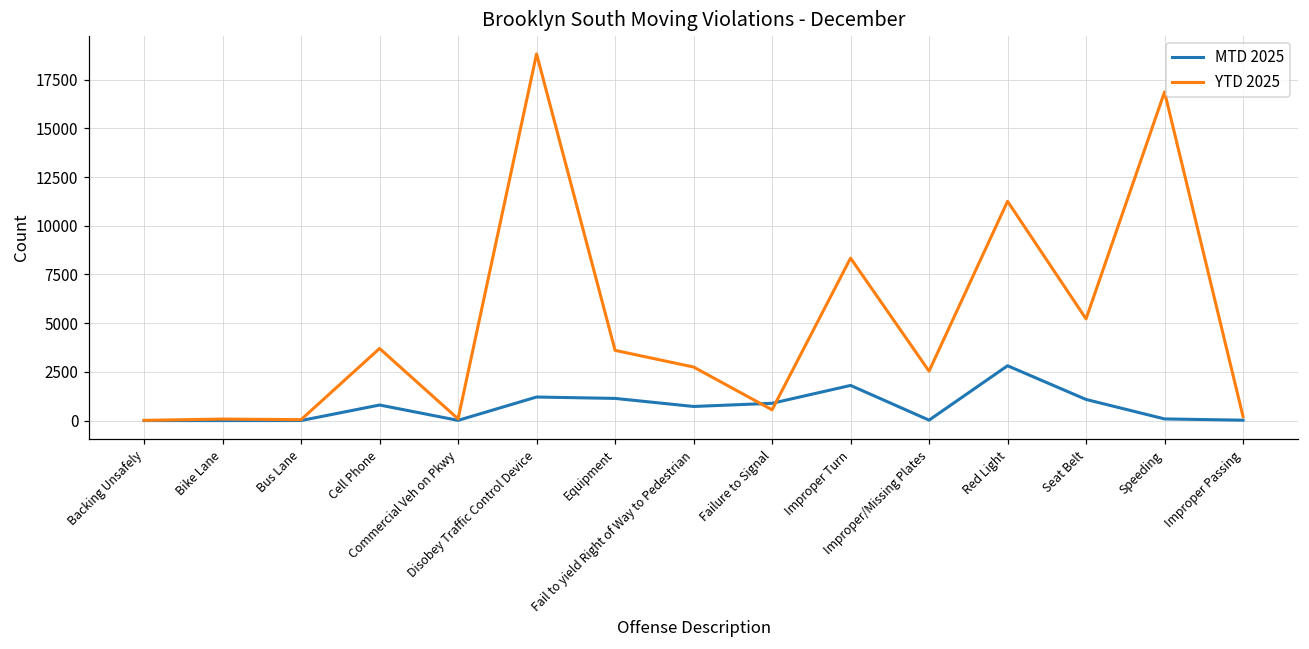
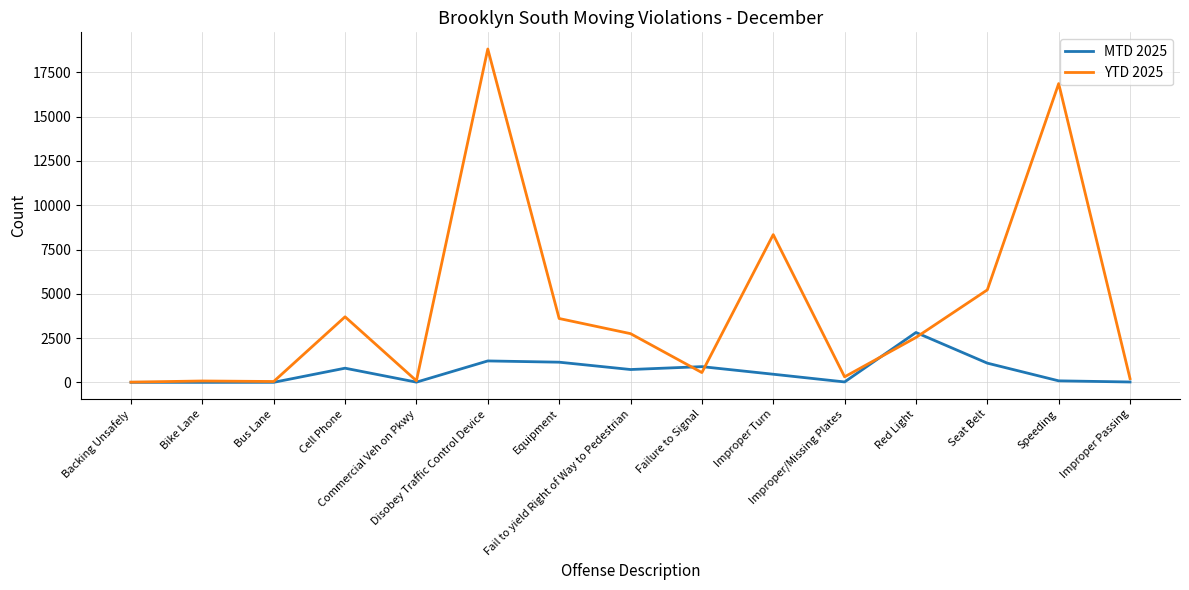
MTD 2025, Improper Turn: 1800 -> 500
YTD 2025, Improper/Missing Plates: 2500 -> 300
YTD 2025, Red Light: 11300 -> 2500
